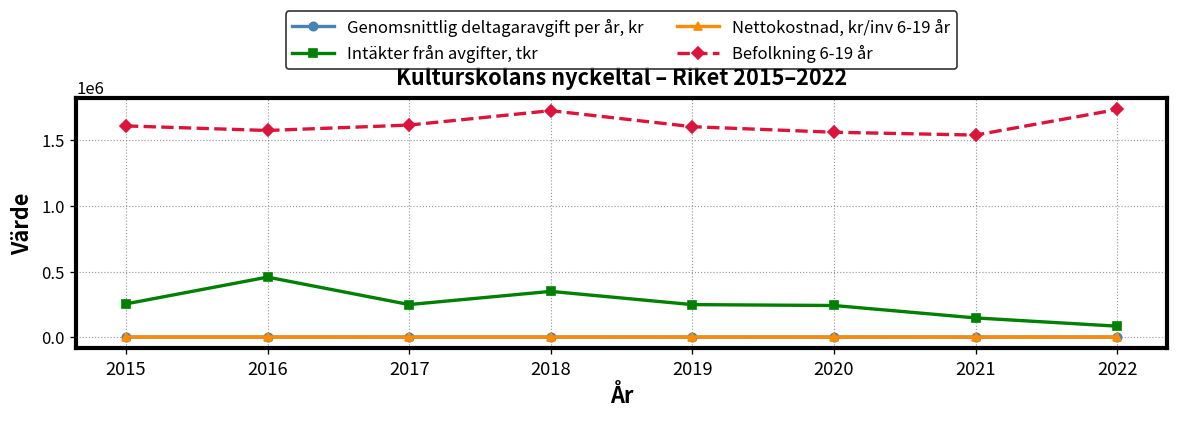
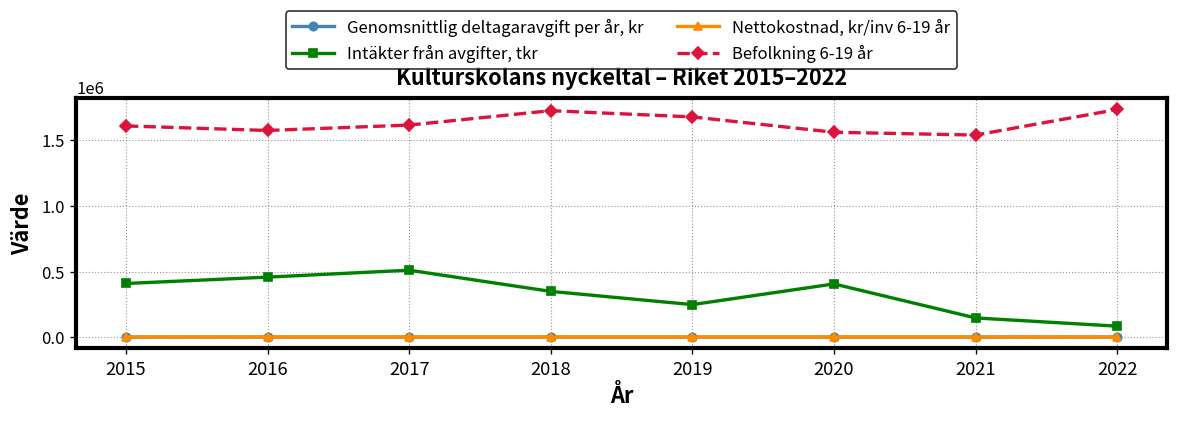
Intäkter från avgifter, tkr, 2015: 250000 -> 410000
Intäkter från avgifter, tkr, 2017: 250000 -> 510000
Befolkning 6-19 år, 2019: 1600000 -> 1680000
Intäkter från avgifter, tkr, 2020: 240000 -> 410000
